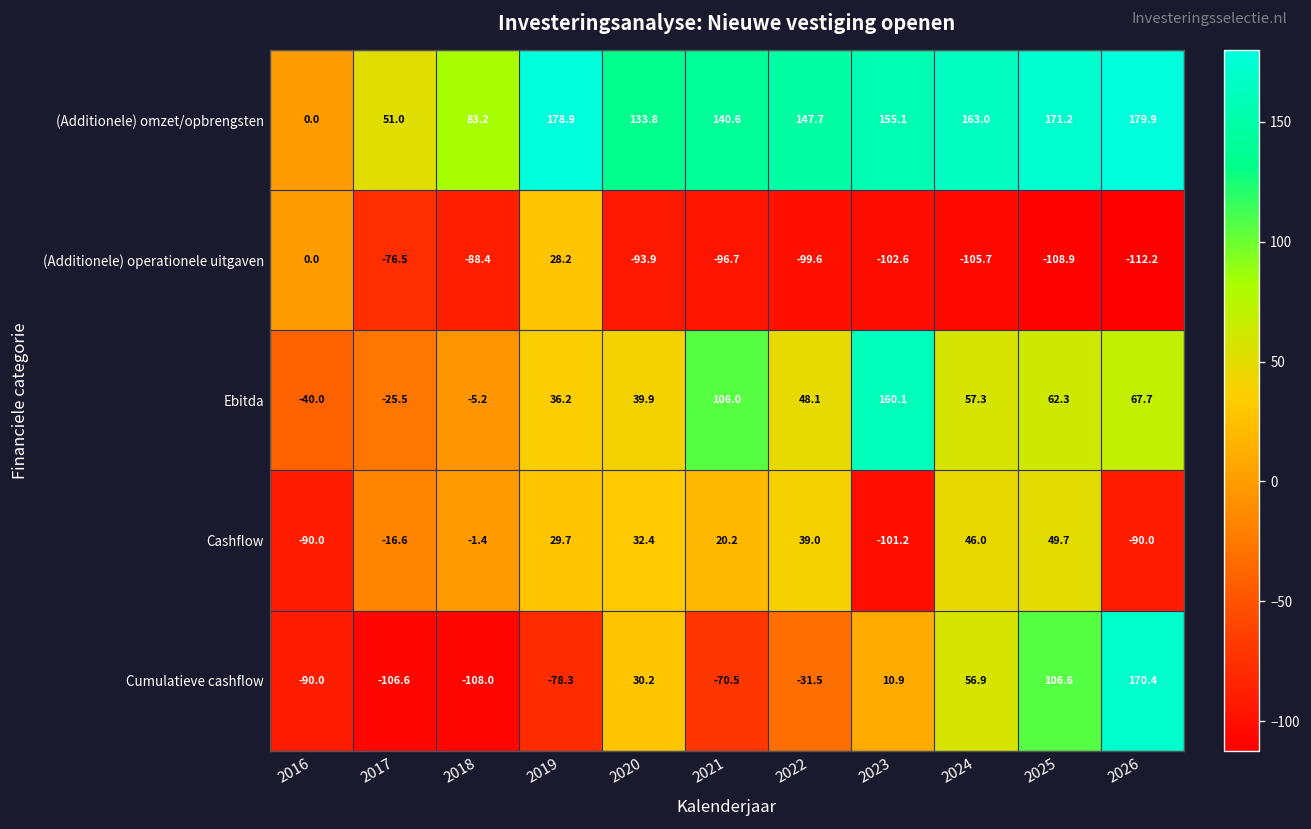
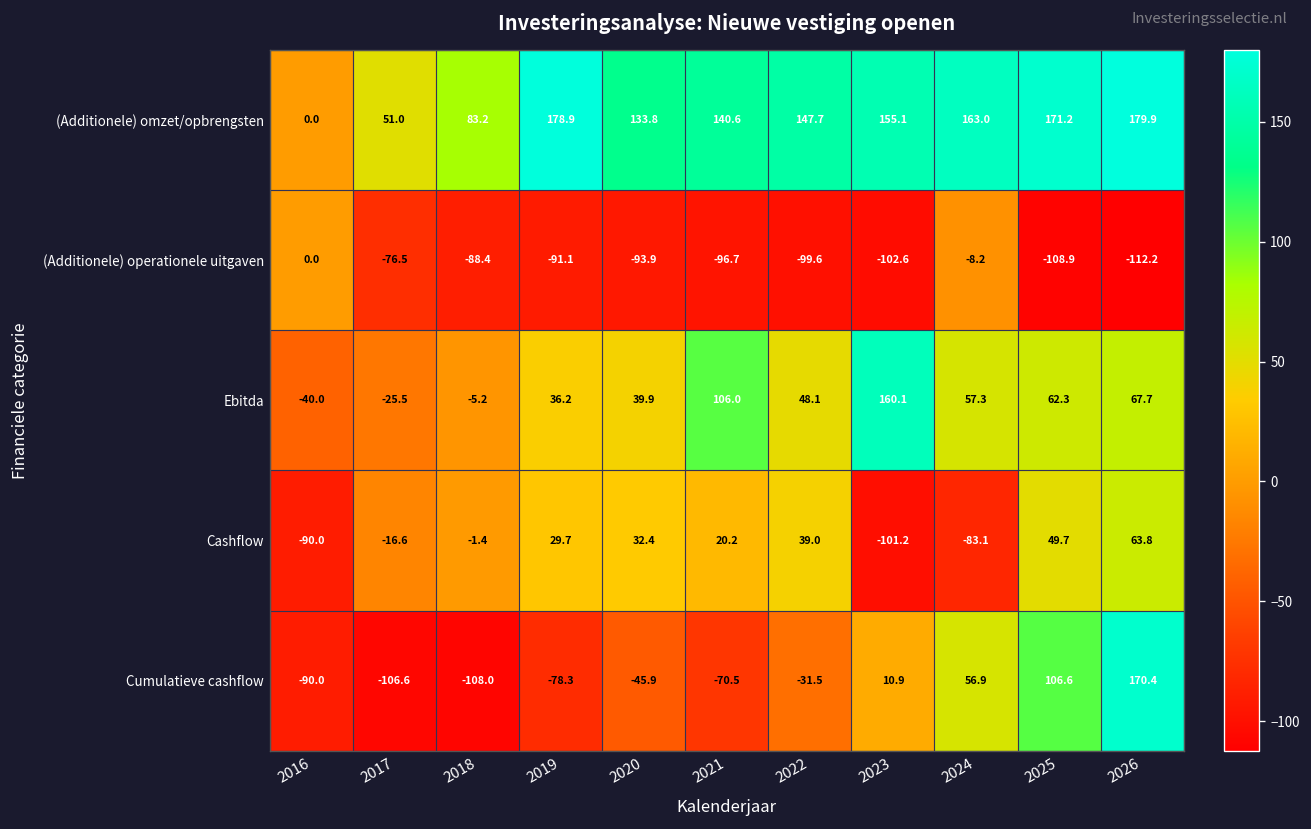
(Additionele) operationele uitgaven, 2019: 28.2 -> -91.1
(Additionele) operationele uitgaven, 2024: -105.7 -> -8.2
Cashflow, 2024: 46.0 -> -83.1
Cashflow, 2026: -90.0 -> 63.8
Cumulatieve cashflow, 2020: 30.2 -> -45.9
